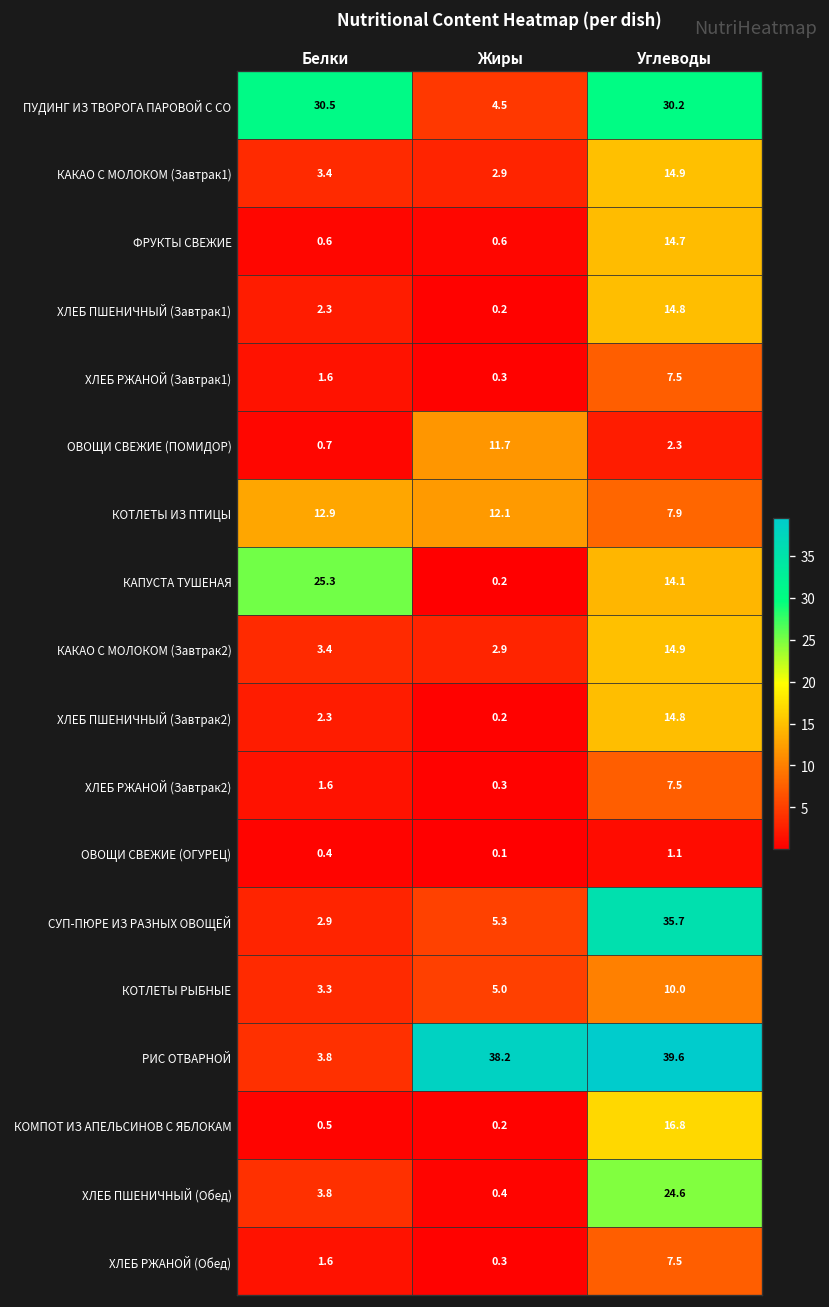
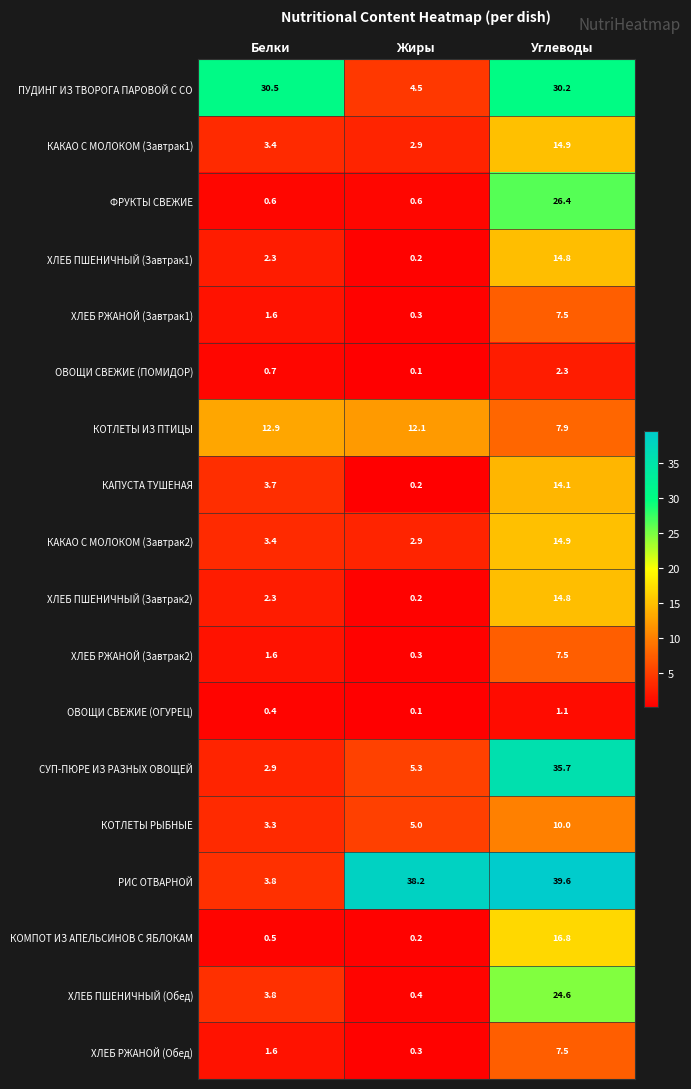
ФРУКТЫ СВЕЖИЕ, Углеводы: 14.7 -> 26.4
ОВОЩИ СВЕЖИЕ (ПОМИДОР), Жиры: 11.7 -> 0.1
КАПУСТА ТУШЕНАЯ, Белки: 25.3 -> 3.7
